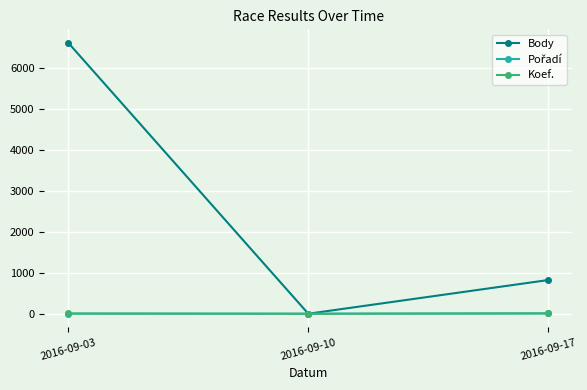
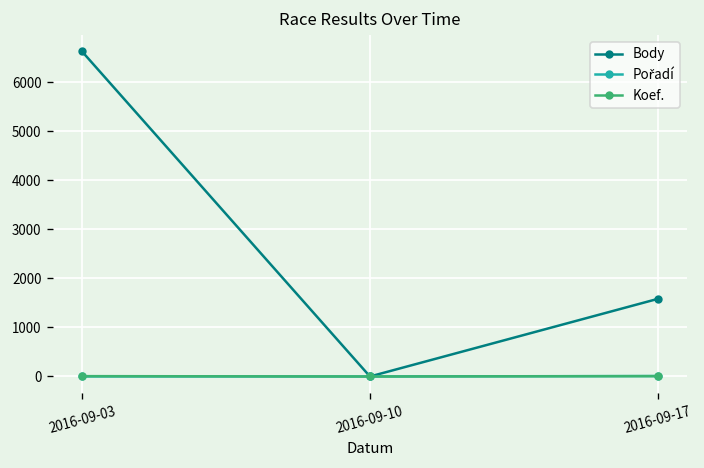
Body, 2016-09-17: 800 -> 1600
